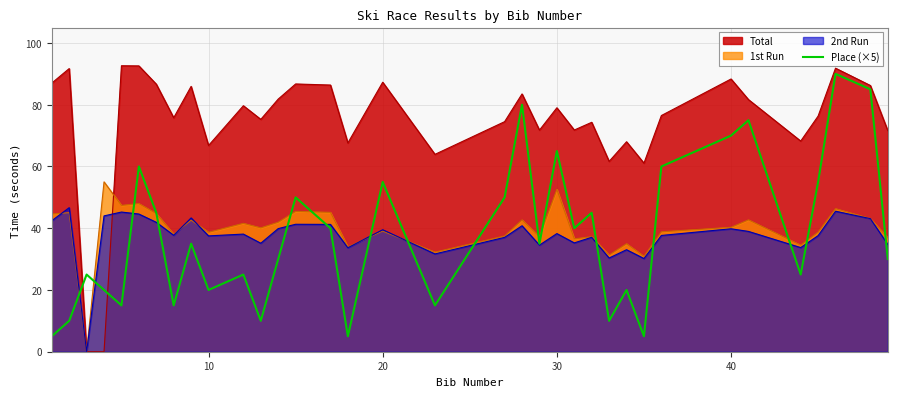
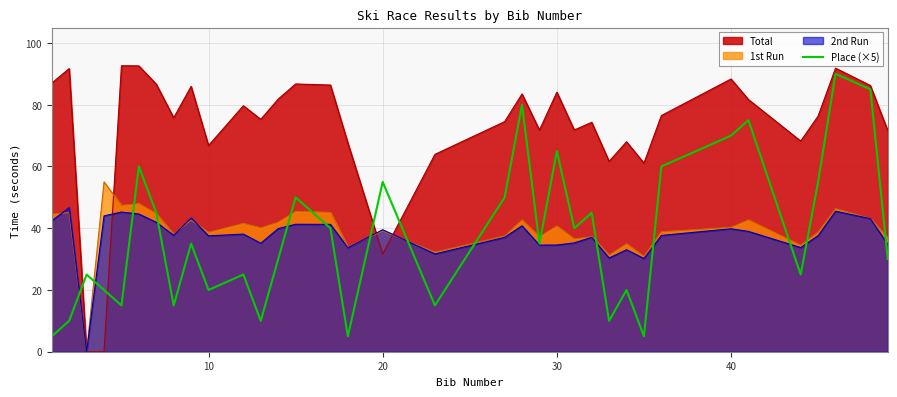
Total, 20: 87 -> 32
Total, 30: 79 -> 84
1st Run, 30: 53 -> 41
2nd Run, 30: 38 -> 35
